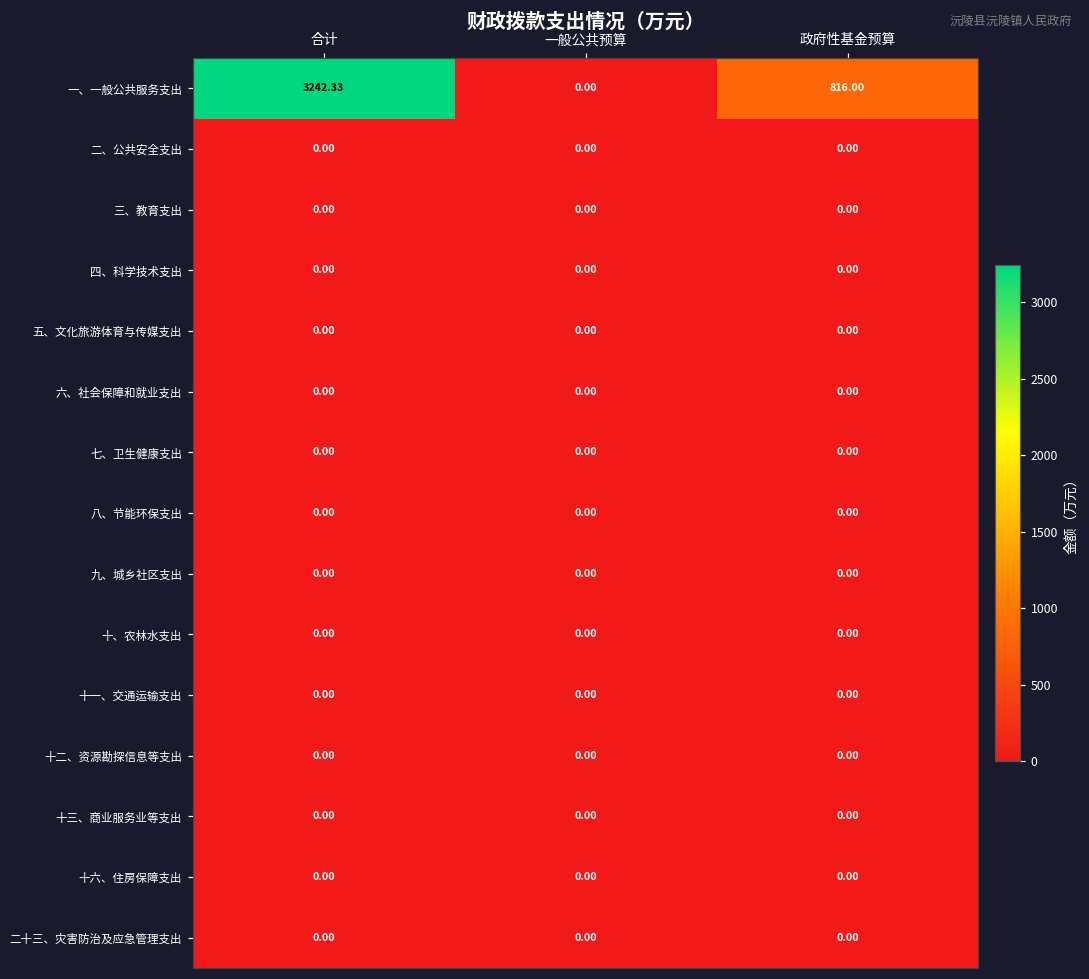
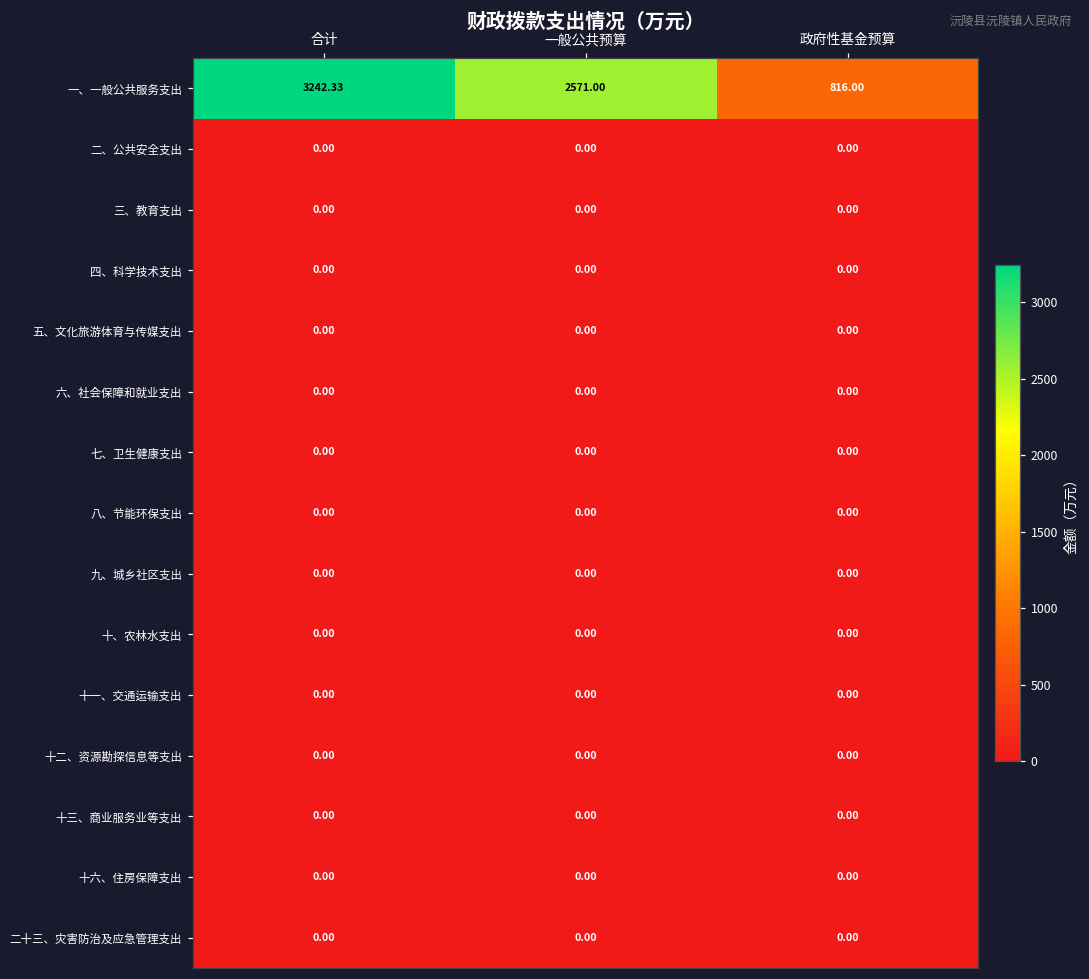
一、一般公共服务支出, 一般公共预算: 0.00 -> 2571.00
